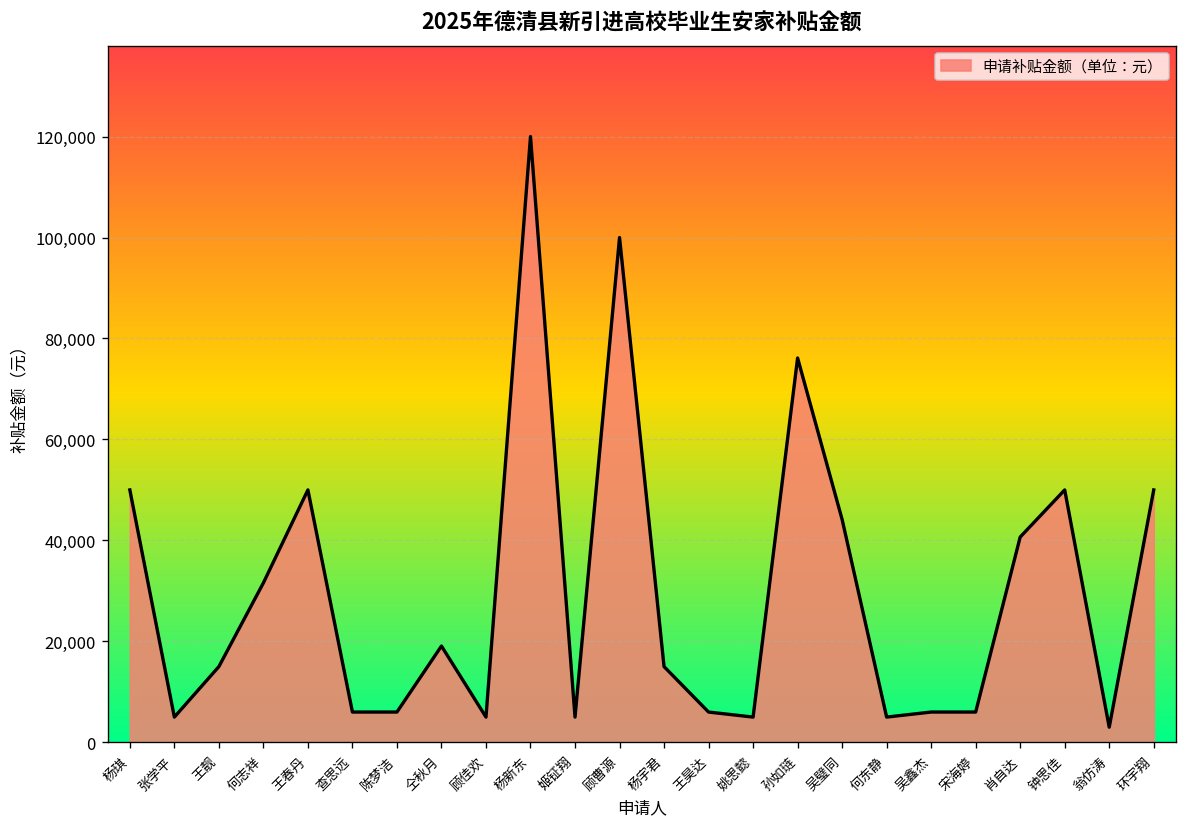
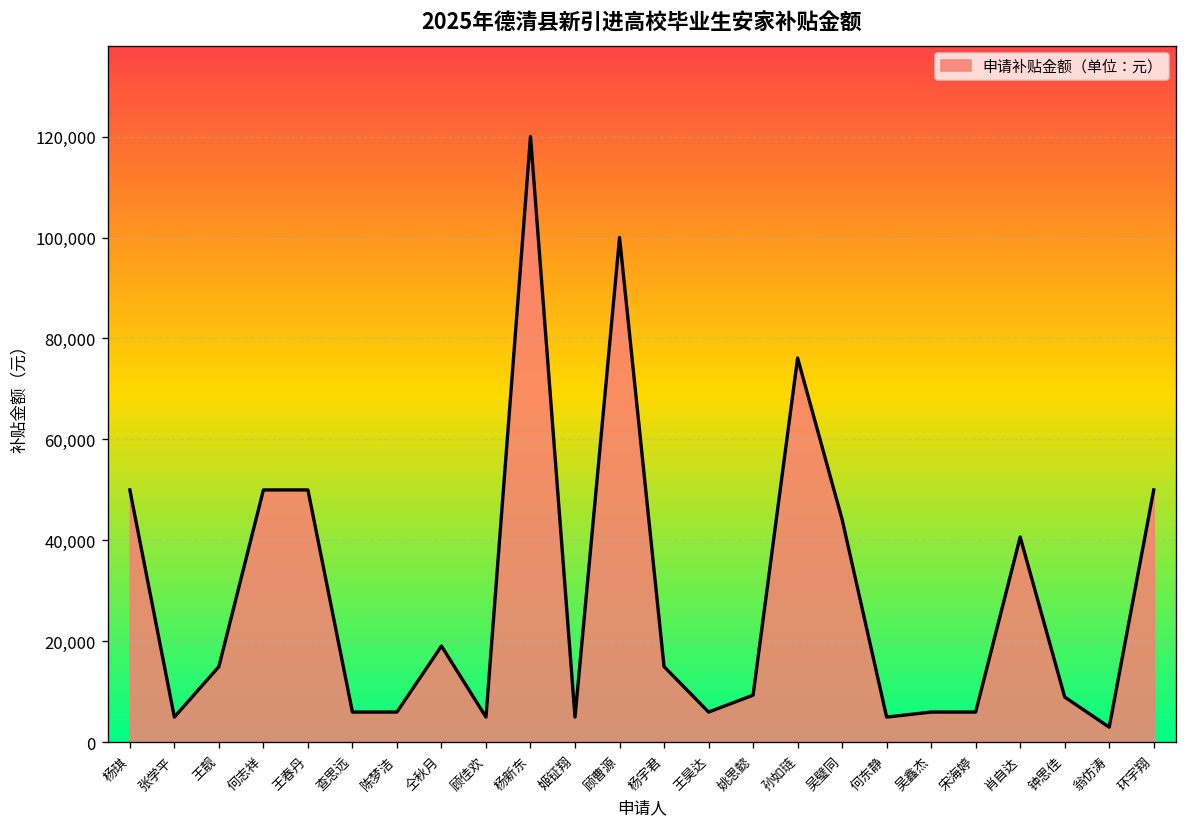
何志祥: 32,000 -> 50,000
姚思懿: 5,000 -> 9,000
钟思佳: 50,000 -> 9,000
